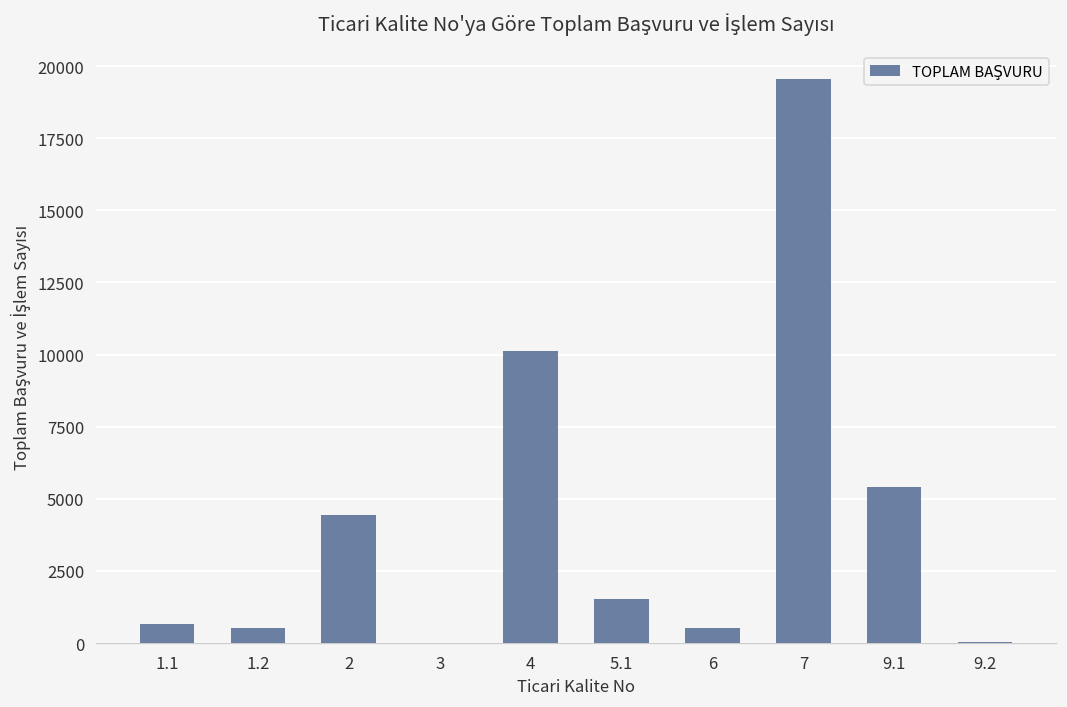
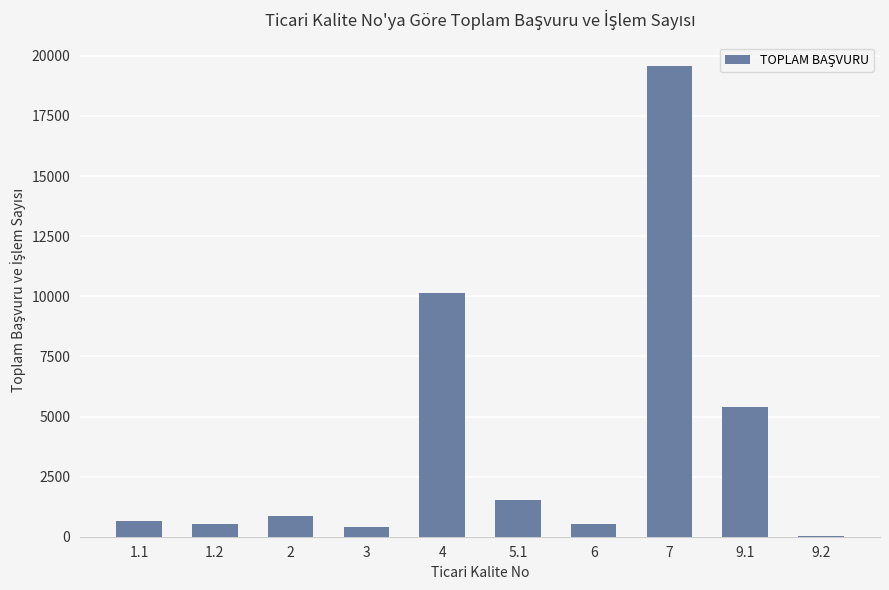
2: 4400 -> 800
3: 0 -> 400
